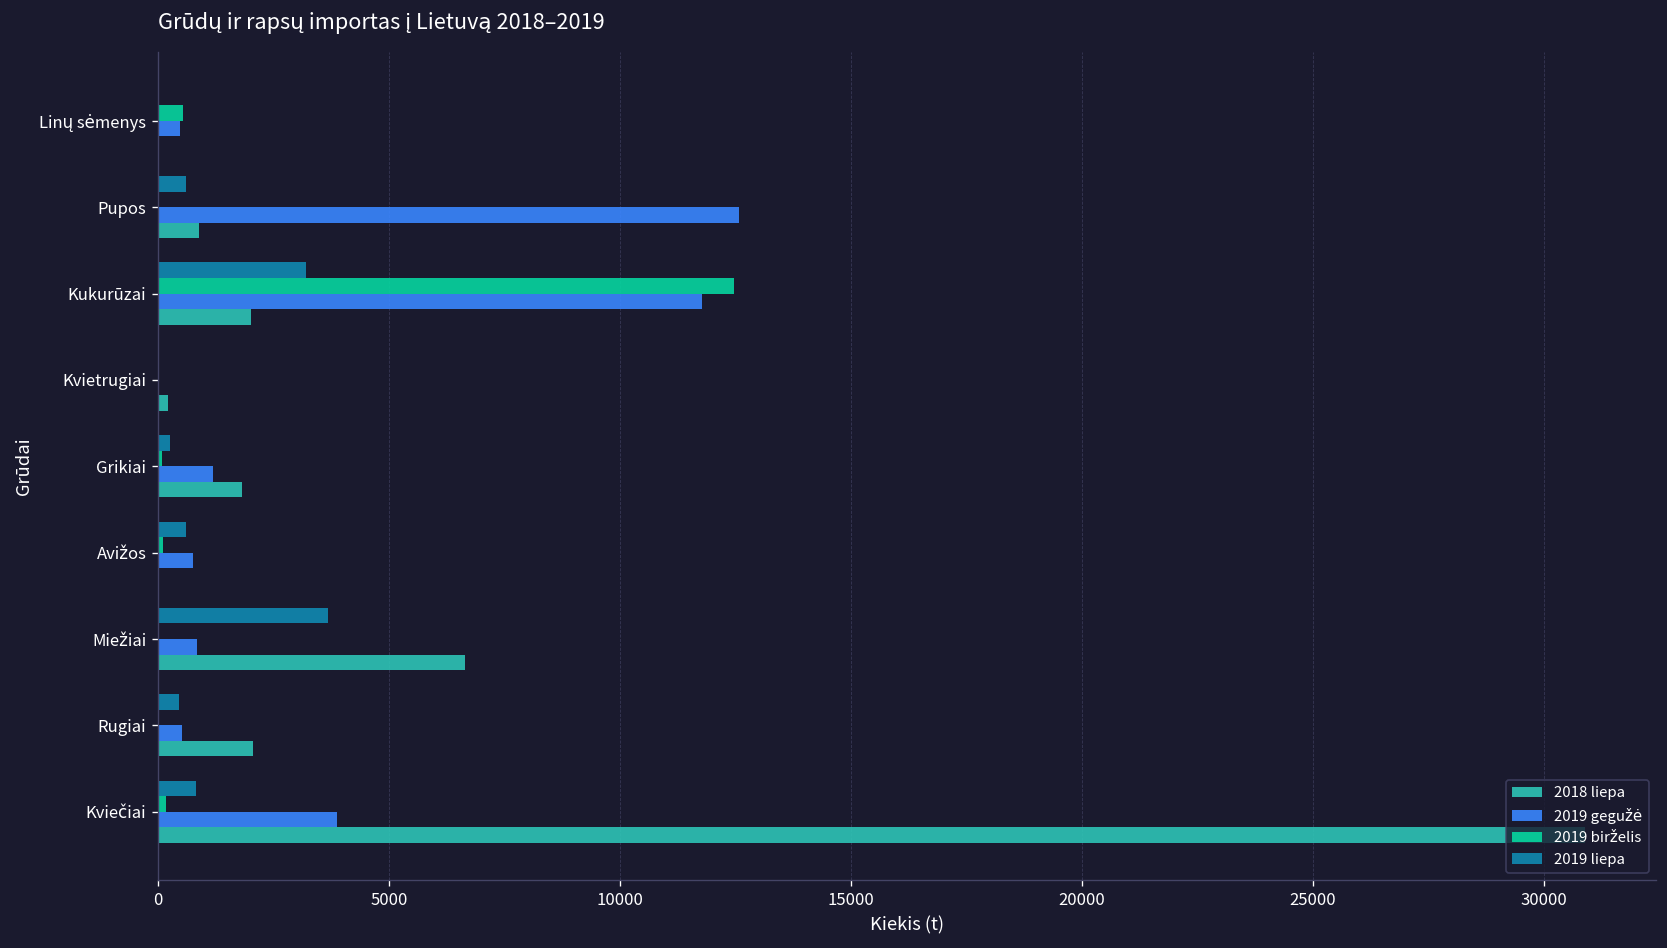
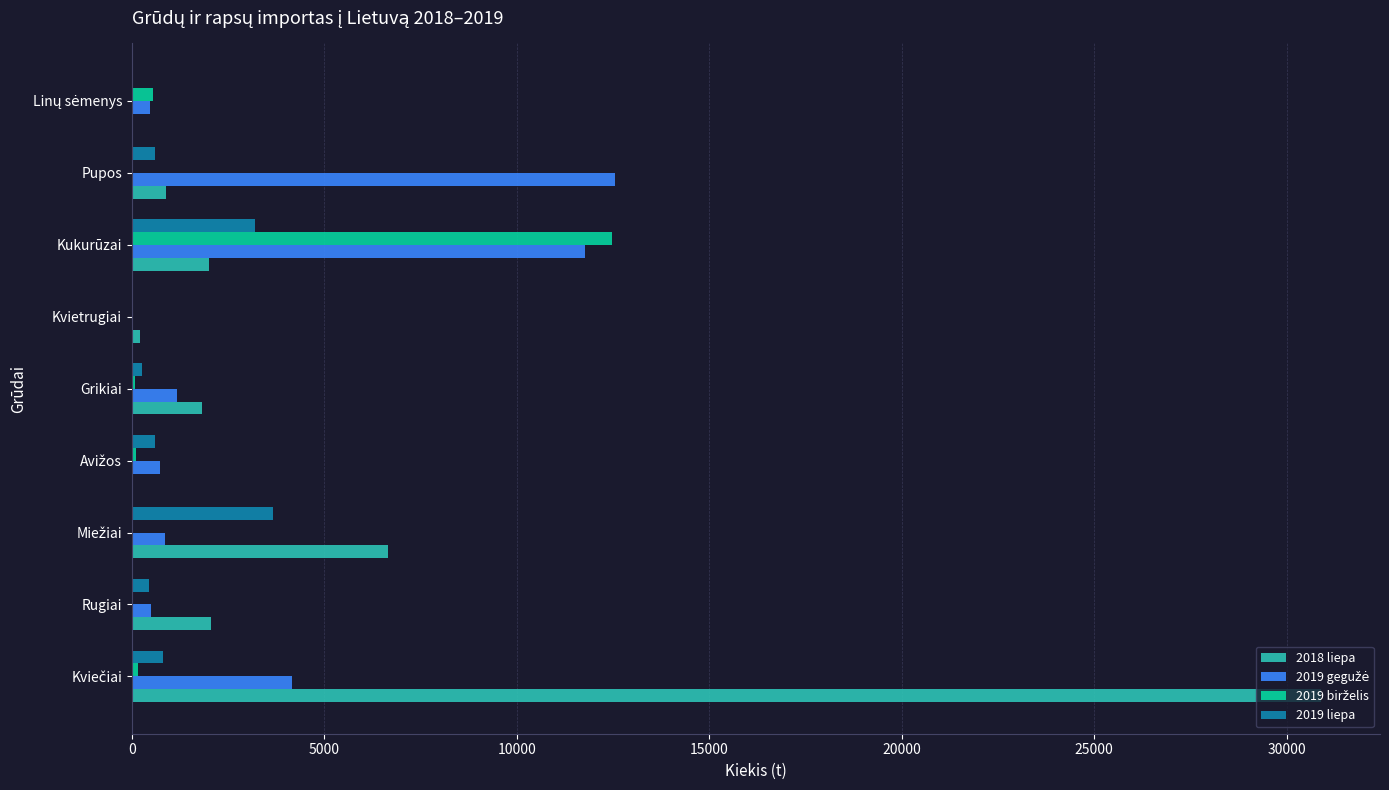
2019 gegužė, Kviečiai: 3900 -> 4100
